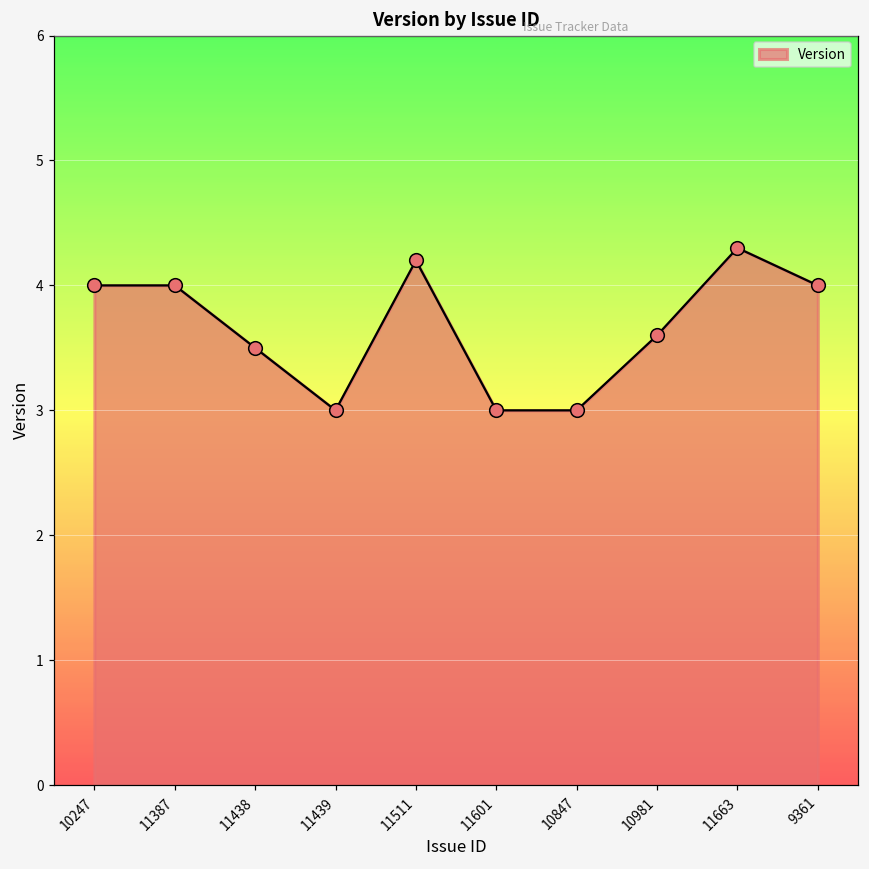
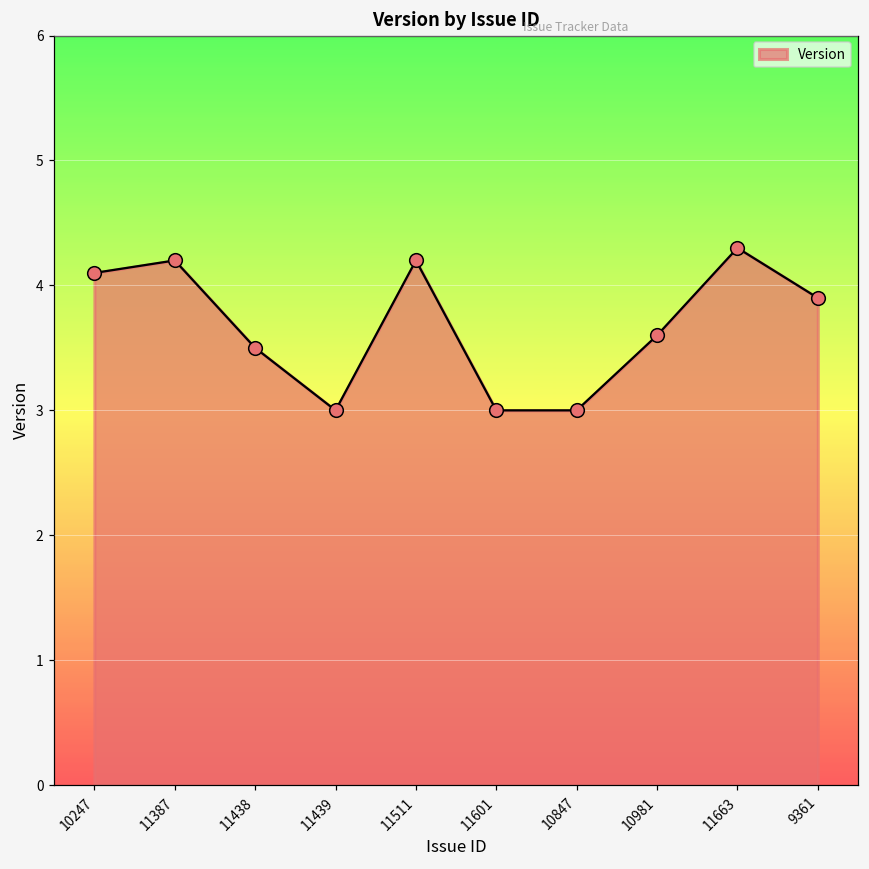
10247: 4.0 -> 4.1
11387: 4.0 -> 4.2
9361: 4.0 -> 3.9
